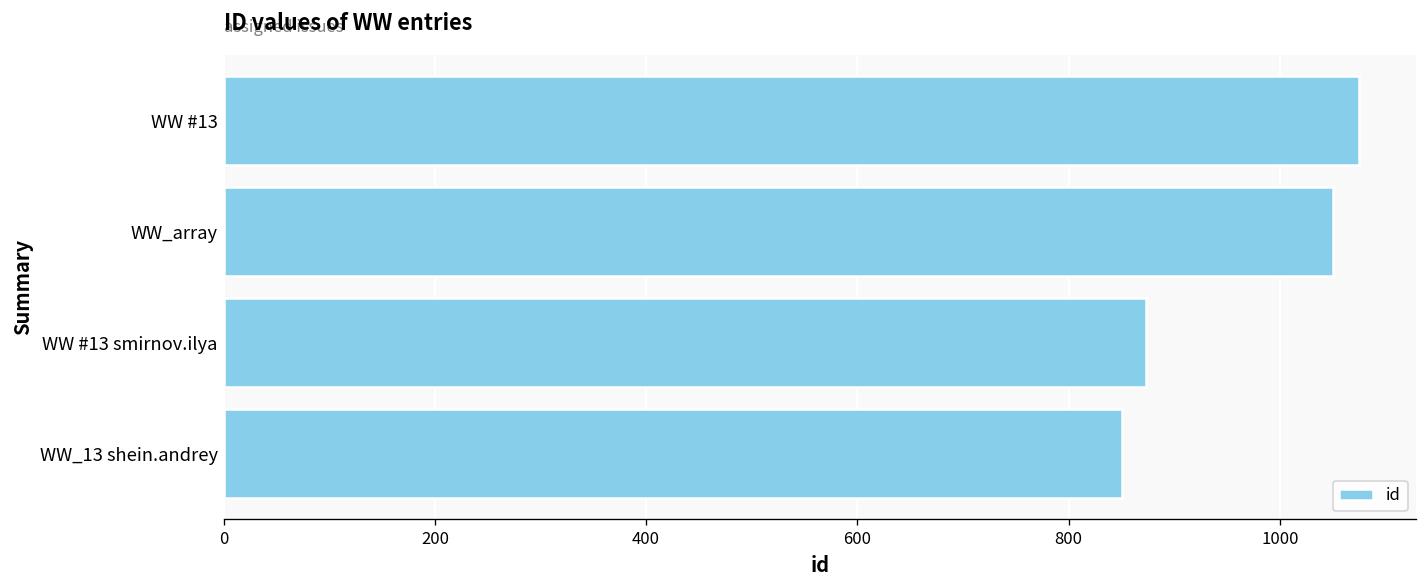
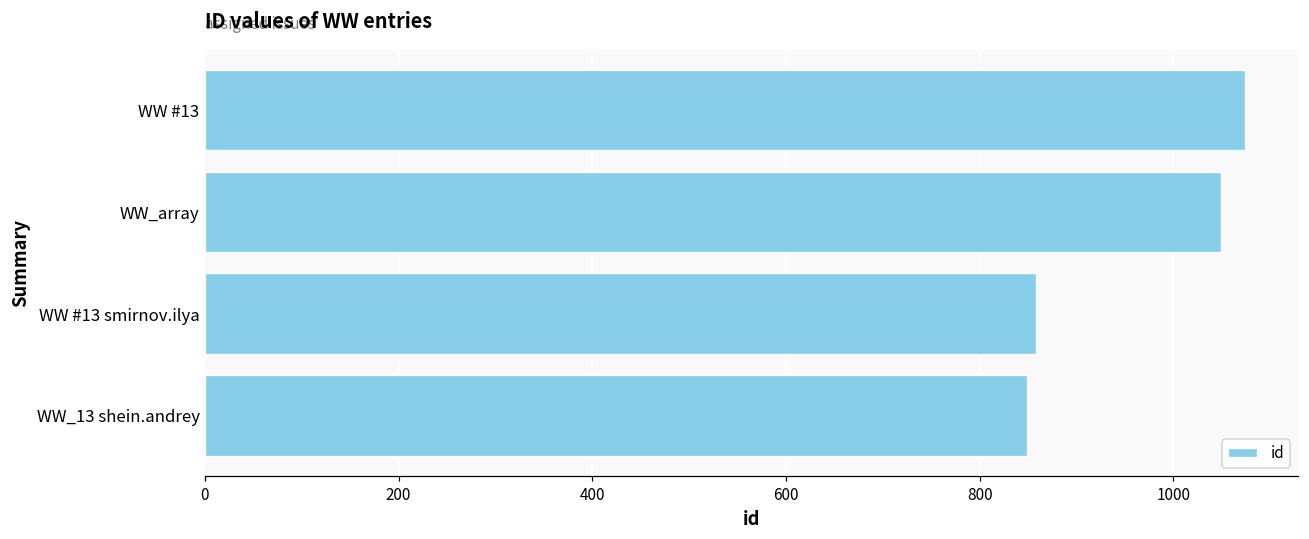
WW #13 smirnov.ilya: 870 -> 860
